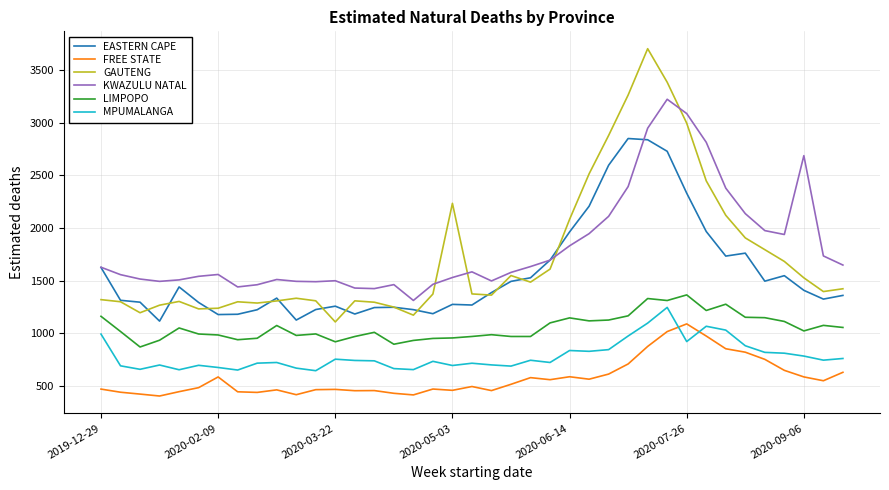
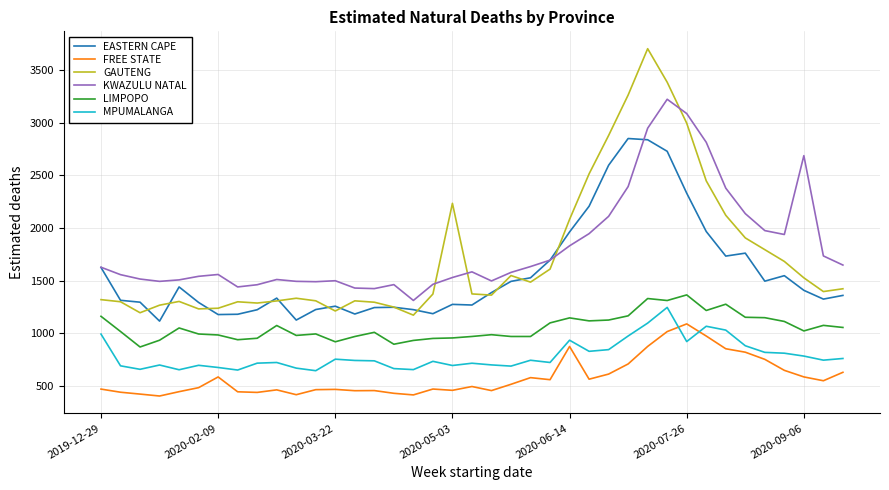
GAUTENG, 2020-03-22: 1110 -> 1210
FREE STATE, 2020-06-14: 590 -> 870
MPUMALANGA, 2020-06-14: 840 -> 930
